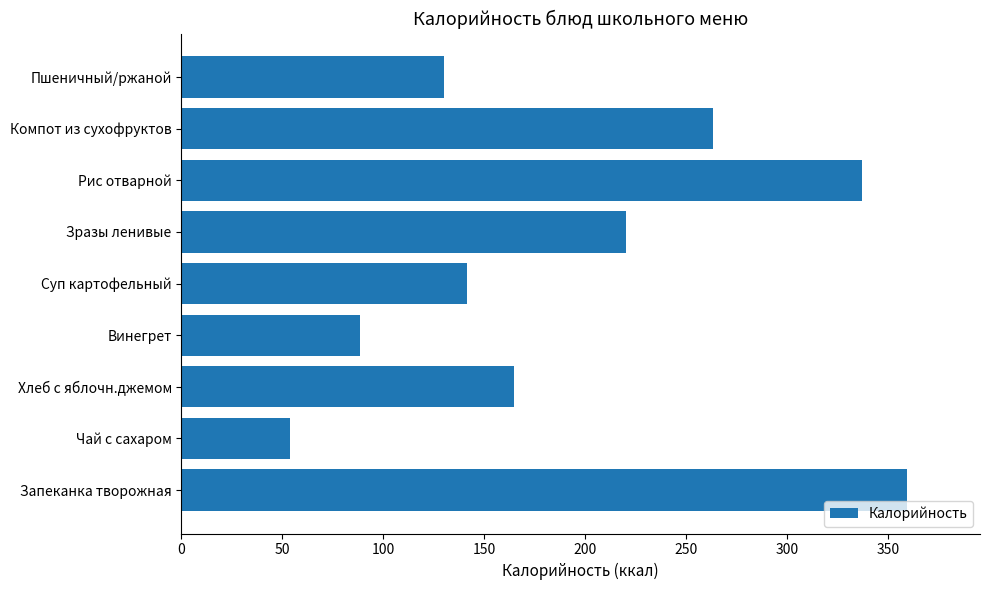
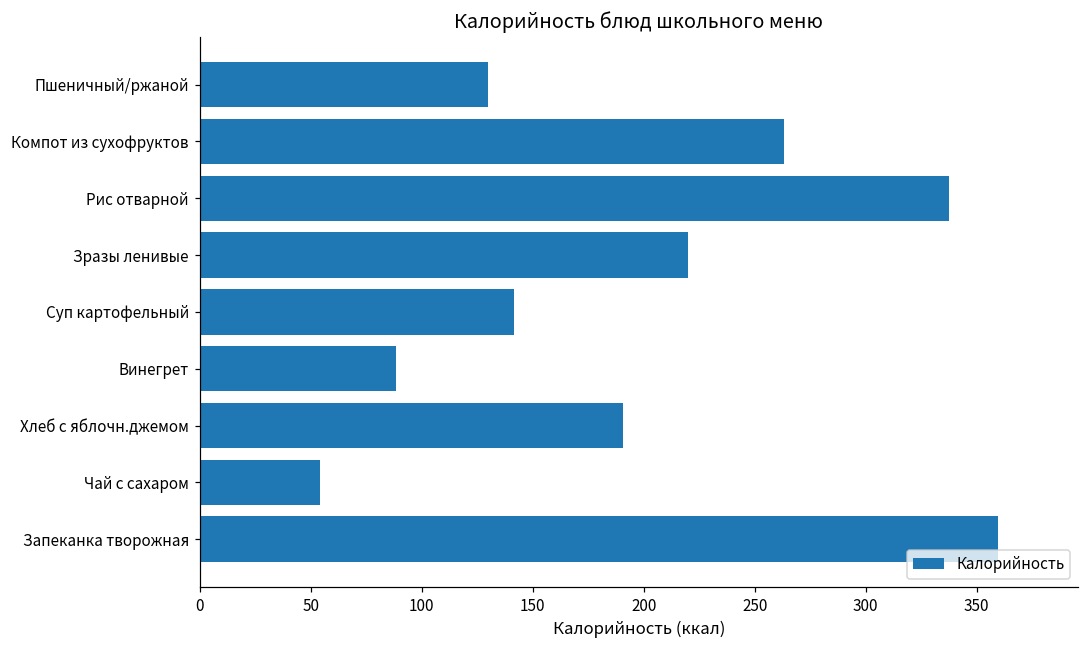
Хлеб с яблочн.джемом: 165 -> 190
